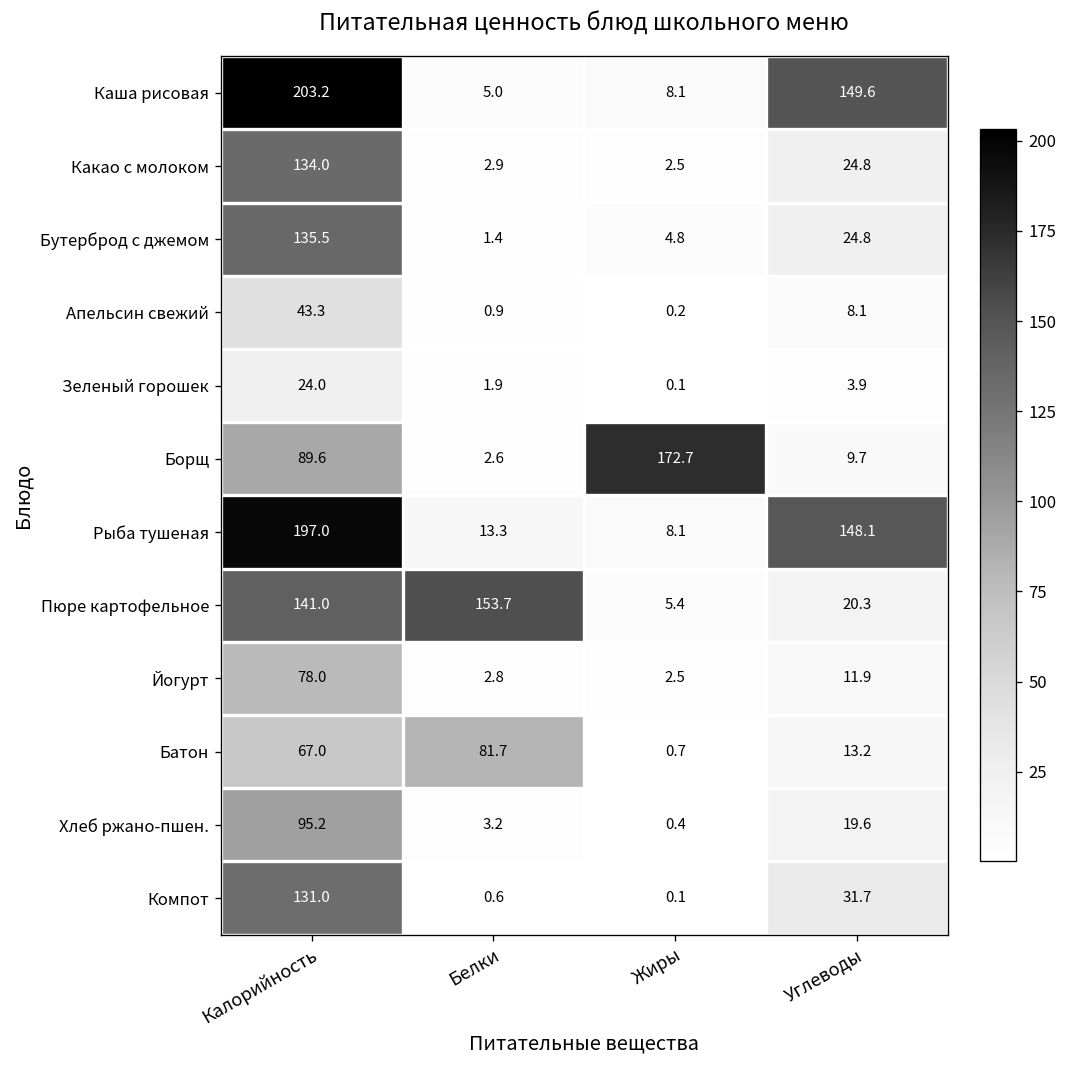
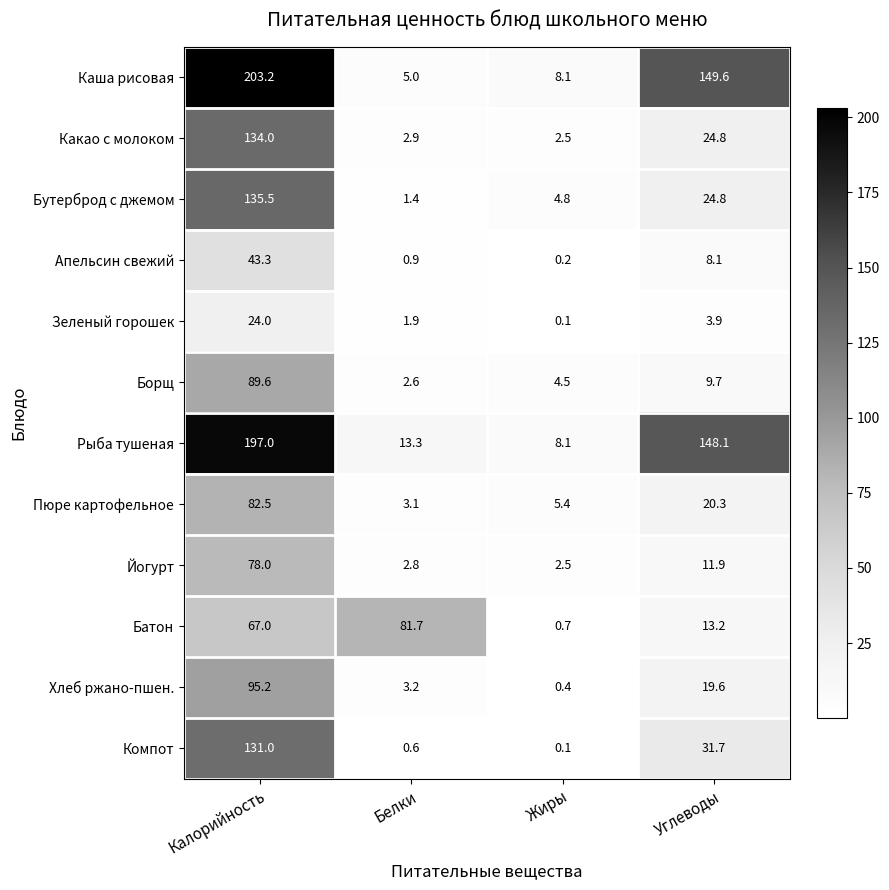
Борщ, Жиры: 172.7 -> 4.5
Пюре картофельное, Калорийность: 141.0 -> 82.5
Пюре картофельное, Белки: 153.7 -> 3.1
